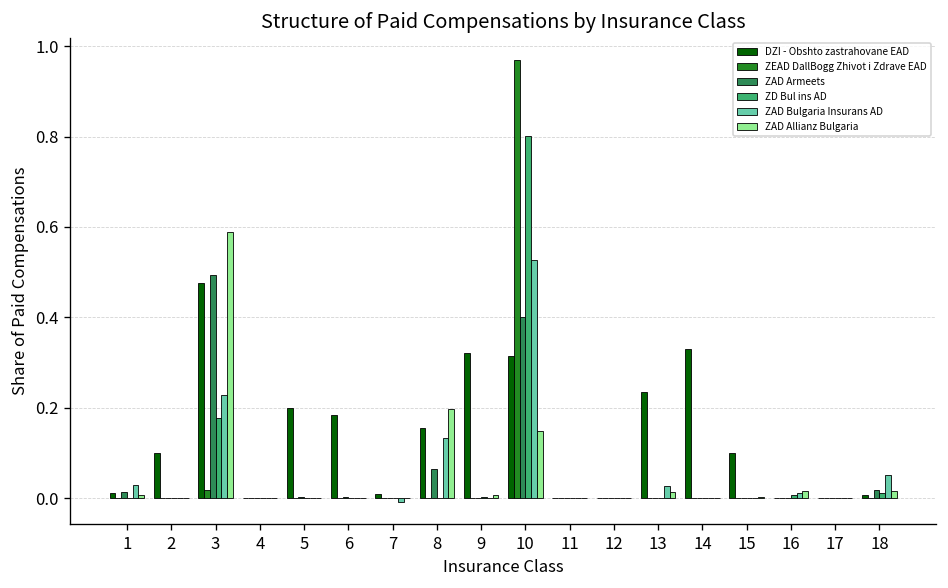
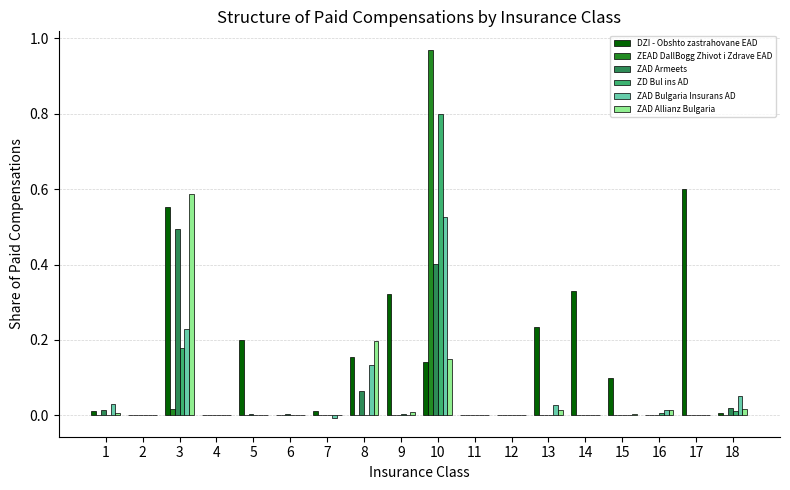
DZI - Obshto zastrahovane EAD, 2: 0.1 -> 0.0
DZI - Obshto zastrahovane EAD, 3: 0.48 -> 0.55
DZI - Obshto zastrahovane EAD, 6: 0.19 -> 0.00
DZI - Obshto zastrahovane EAD, 10: 0.31 -> 0.14
DZI - Obshto zastrahovane EAD, 17: 0.0 -> 0.6
